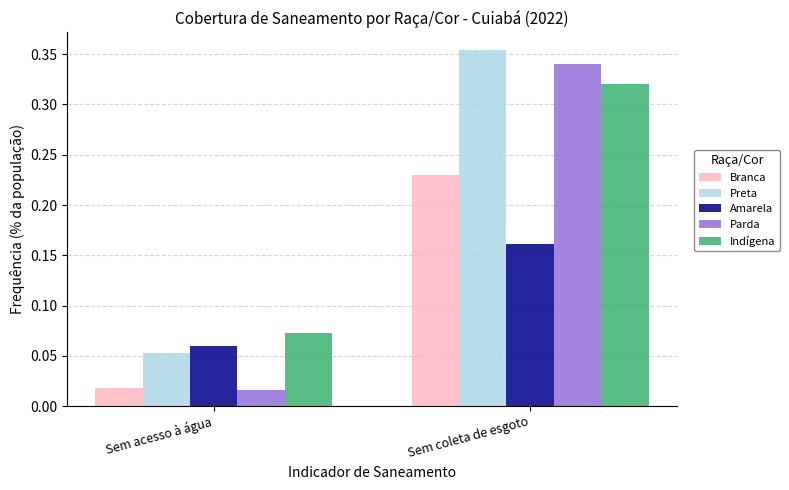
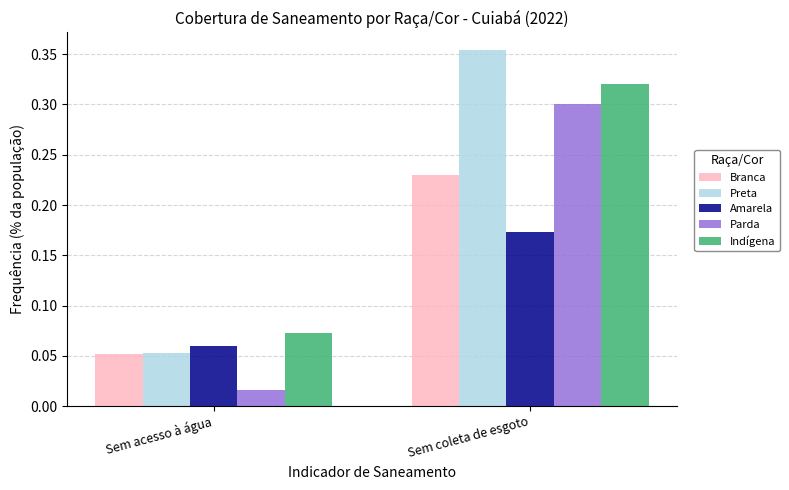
Branca, Sem acesso à água: 0.018 -> 0.052
Amarela, Sem coleta de esgoto: 0.161 -> 0.173
Parda, Sem coleta de esgoto: 0.34 -> 0.30
